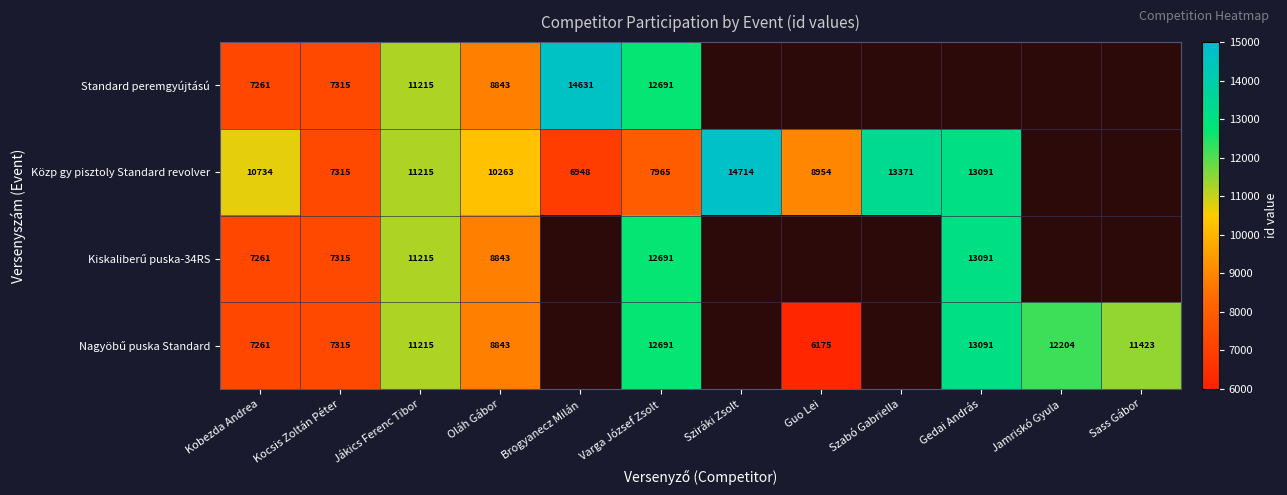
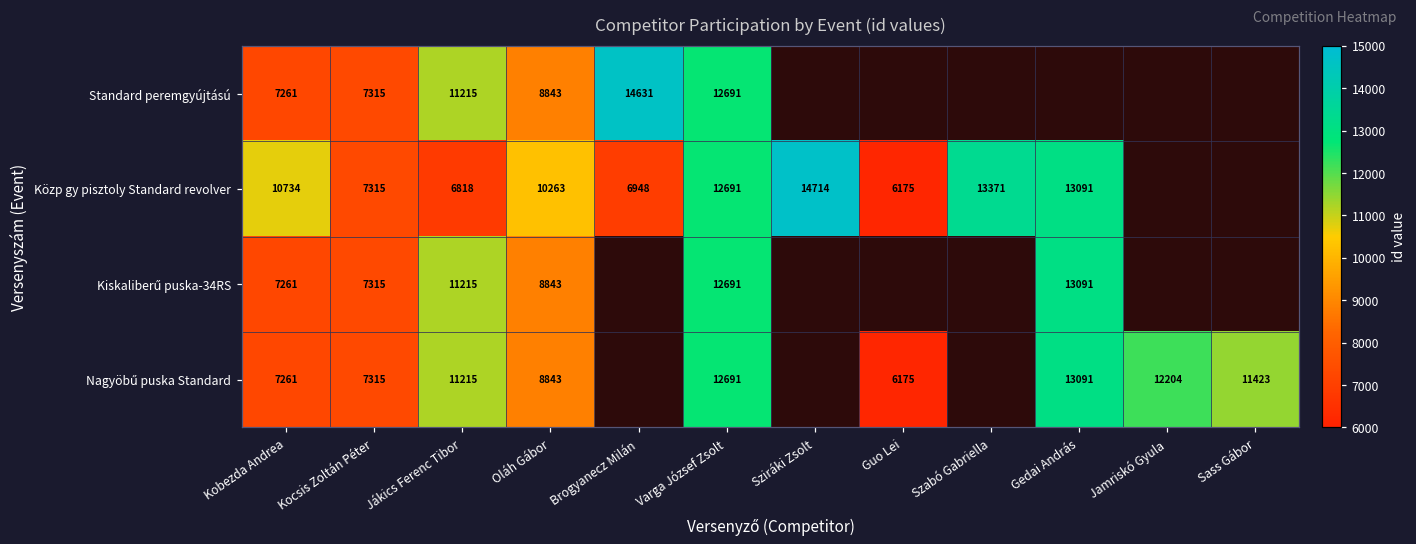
Közp gy pisztoly Standard revolver, Jákics Ferenc Tibor: 11215 -> 6818
Közp gy pisztoly Standard revolver, Varga József Zsolt: 7965 -> 12691
Közp gy pisztoly Standard revolver, Guo Lei: 8954 -> 6175
